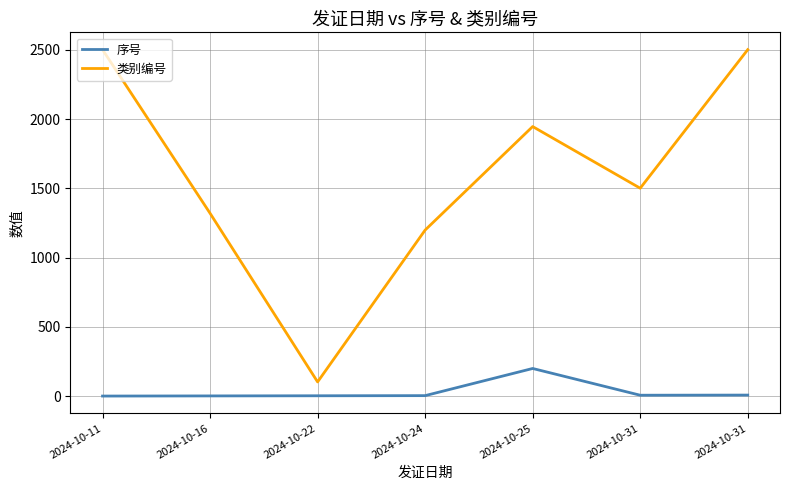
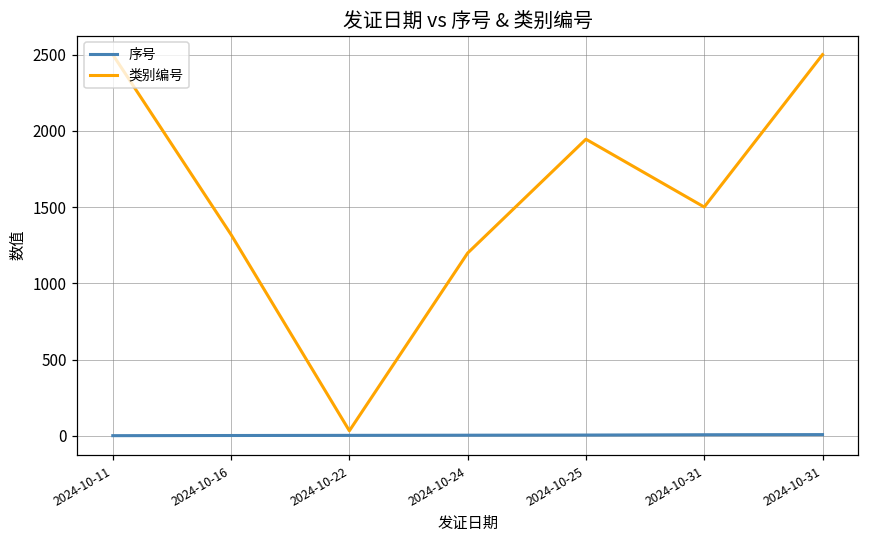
类别编号, 2024-10-22: 100 -> 30
序号, 2024-10-25: 200 -> 10
